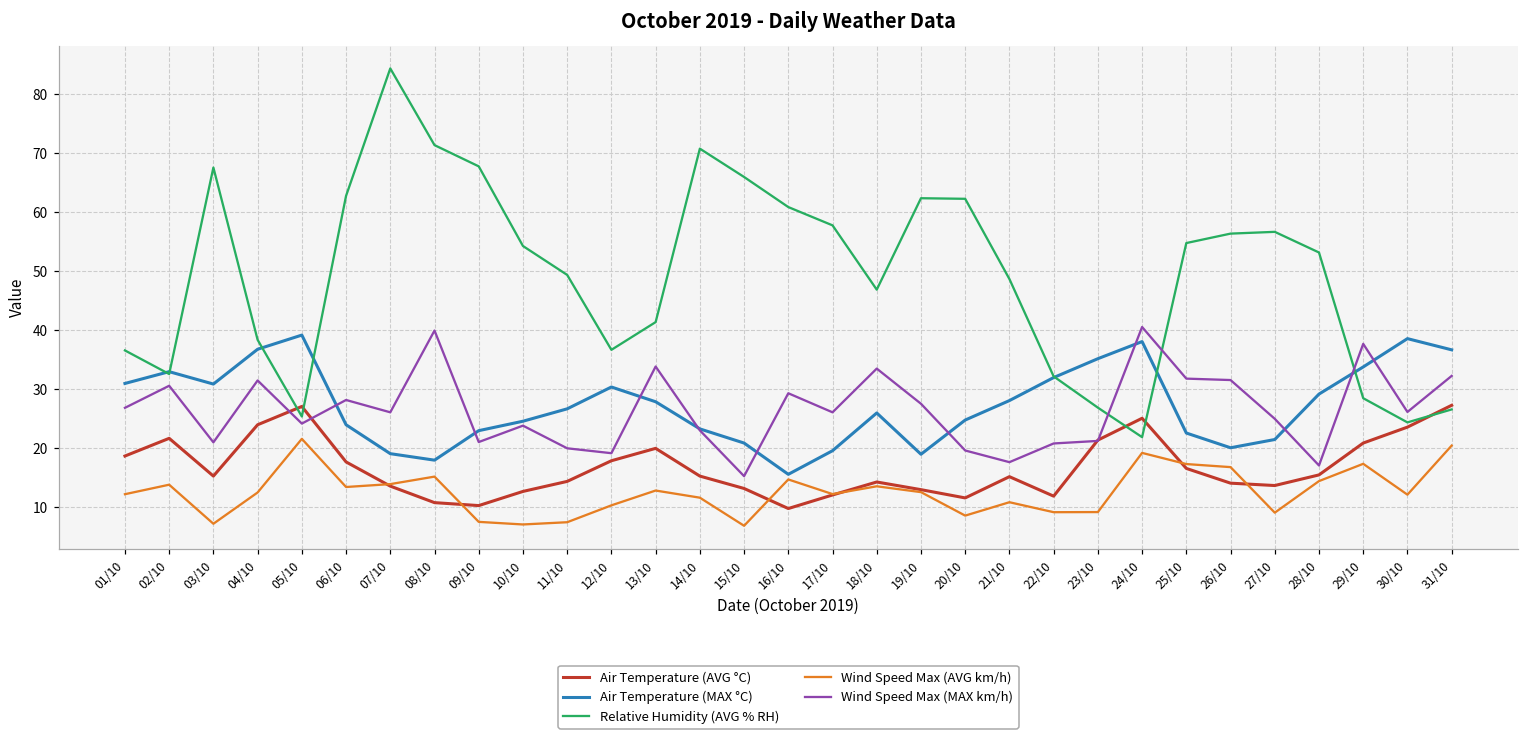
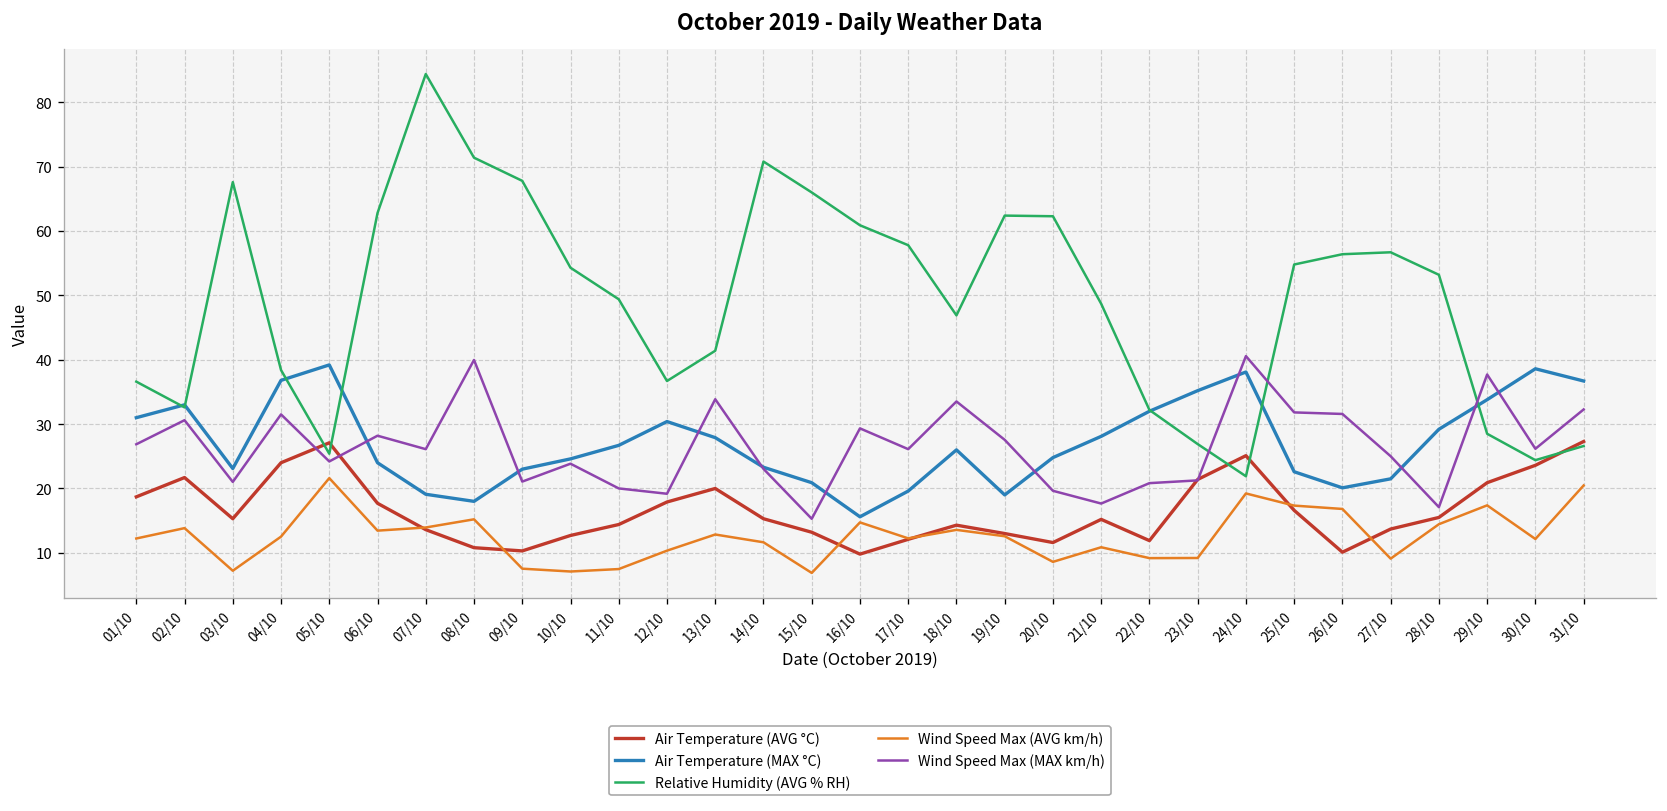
Air Temperature (MAX °C), 03/10: 31 -> 23
Air Temperature (AVG °C), 26/10: 14 -> 10
